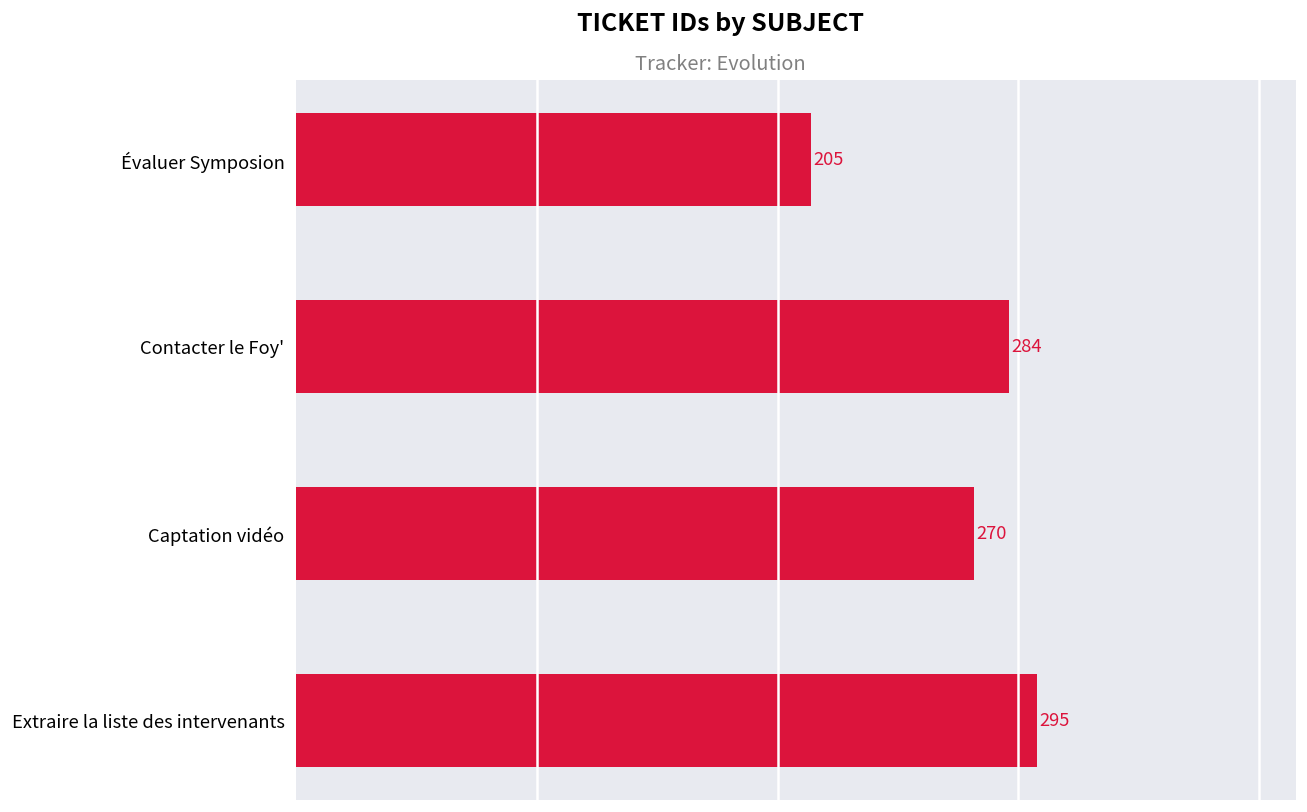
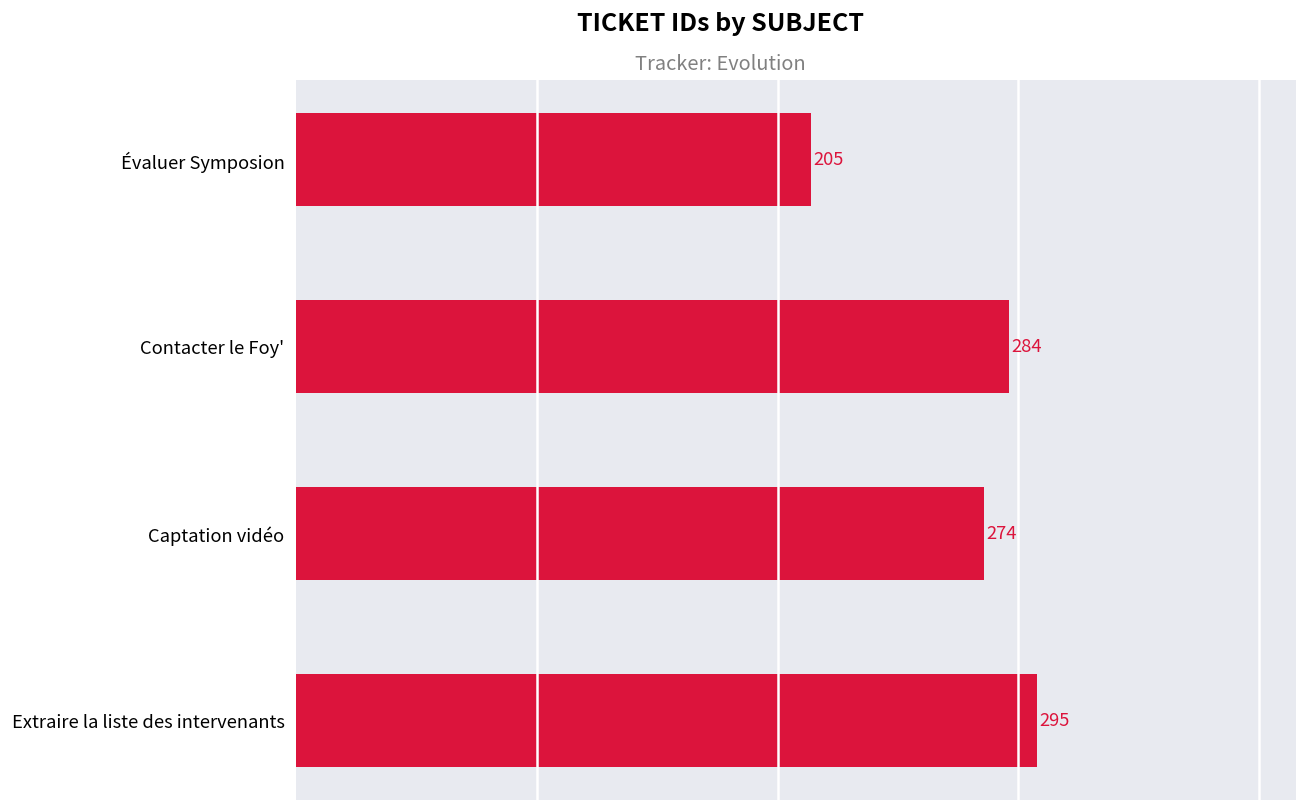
Captation vidéo: 270 -> 274
